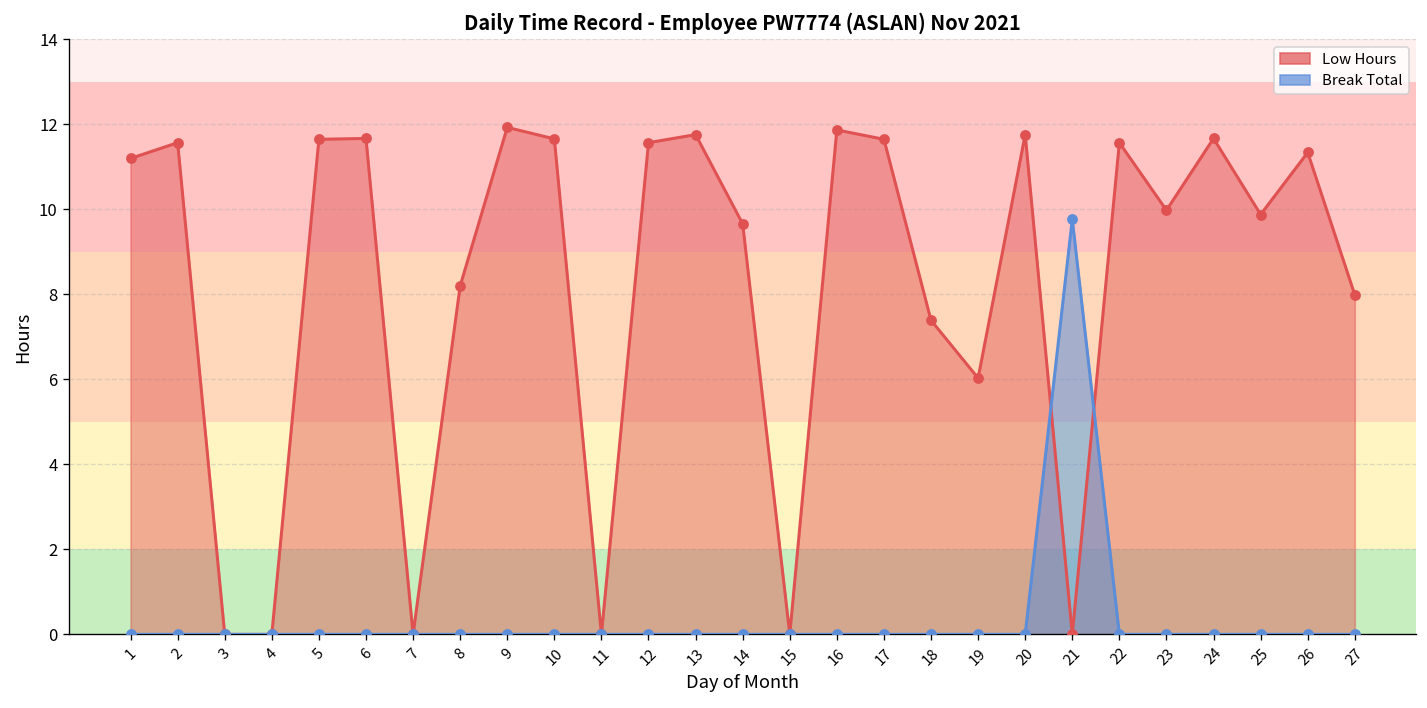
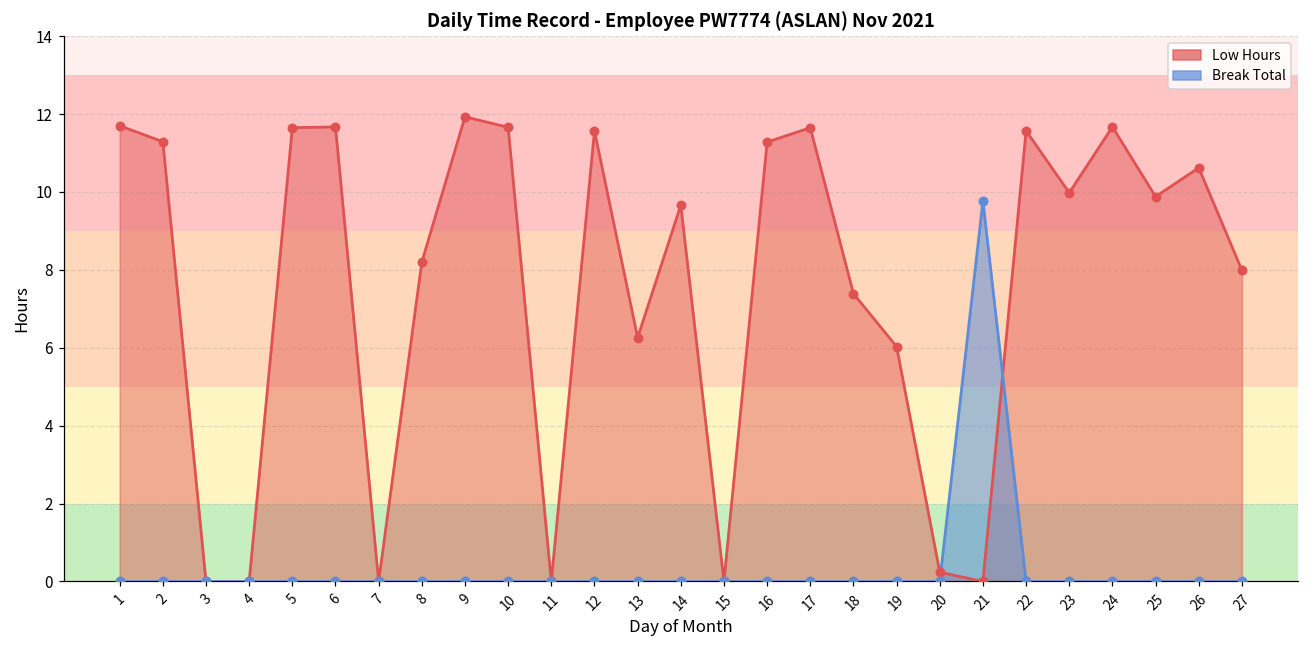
Low Hours, 1: 11.2 -> 11.7
Low Hours, 2: 11.6 -> 11.3
Low Hours, 13: 11.8 -> 6.3
Low Hours, 16: 11.9 -> 11.3
Low Hours, 20: 11.8 -> 0.2
Low Hours, 26: 11.3 -> 10.6
